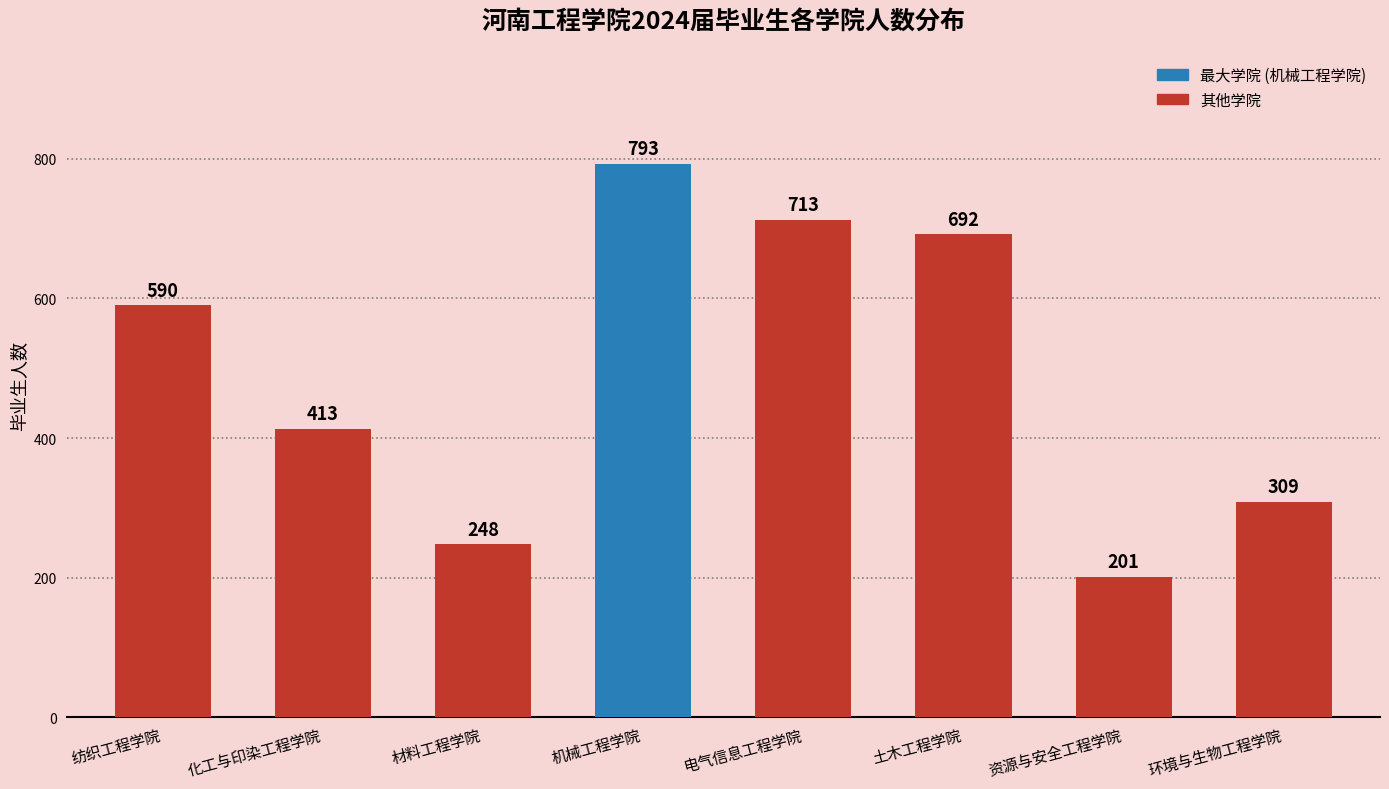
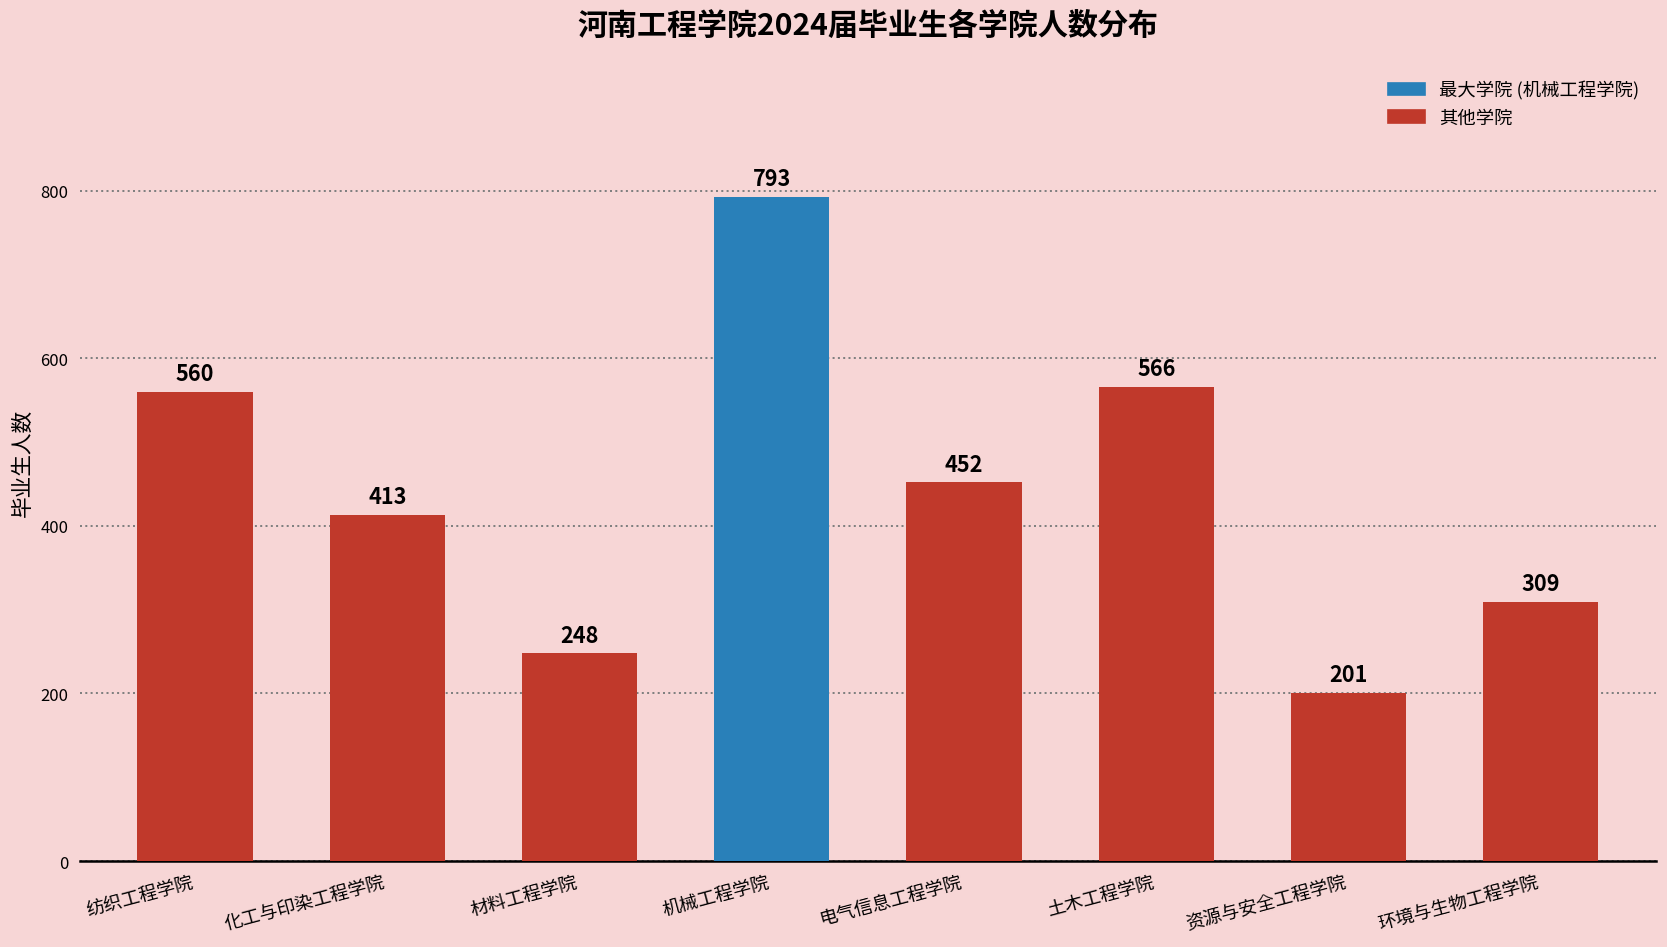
纺织工程学院: 590 -> 560
电气信息工程学院: 713 -> 452
土木工程学院: 692 -> 566
